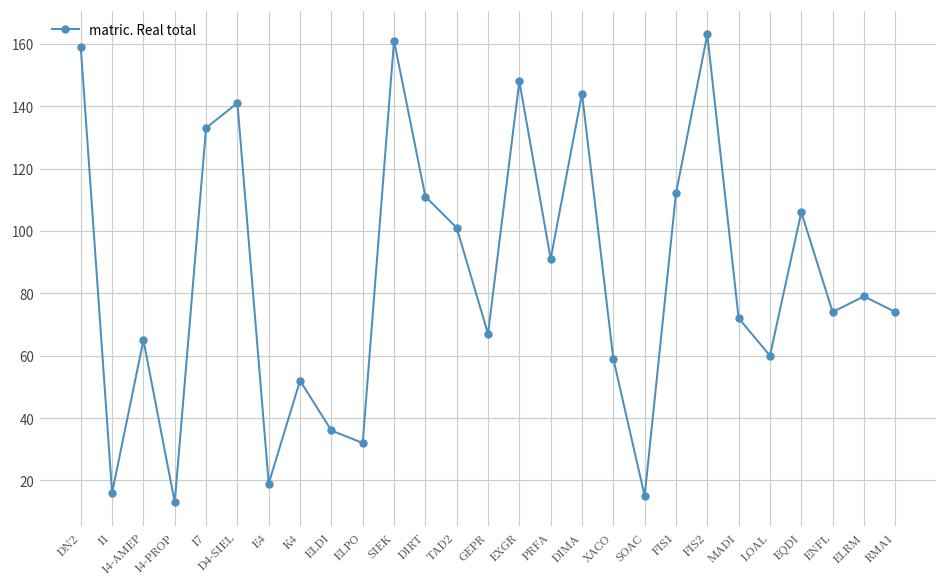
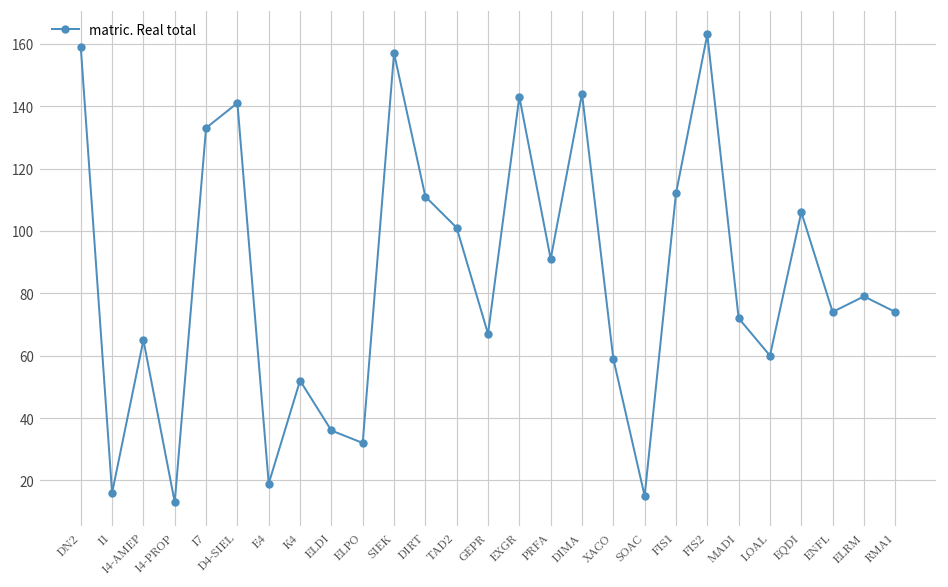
SIEK: 161 -> 157
EXGR: 148 -> 143
